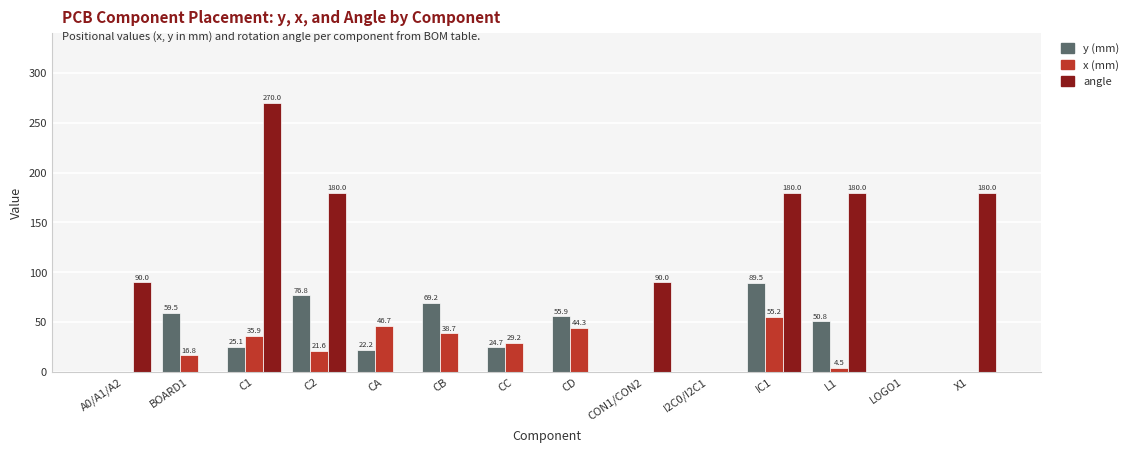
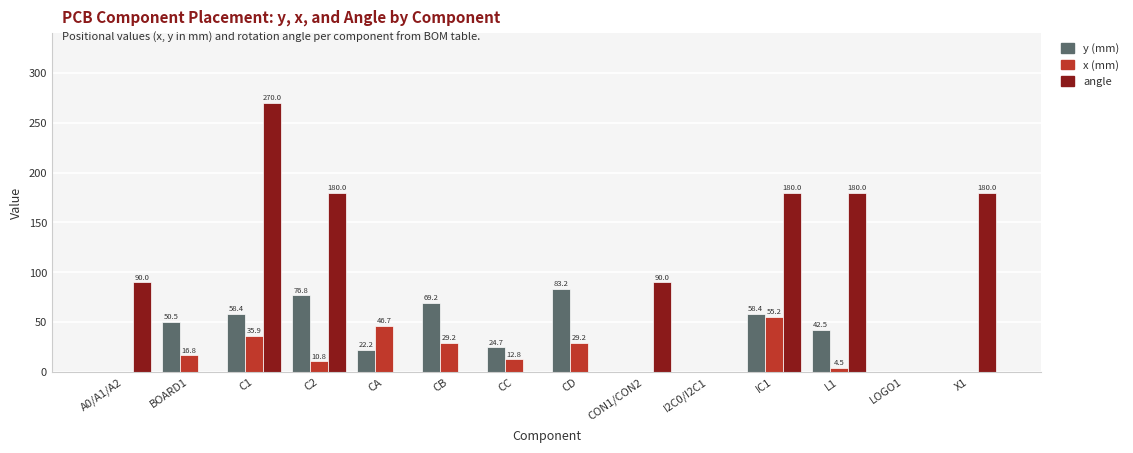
y (mm), BOARD1: 59.5 -> 50.5
y (mm), C1: 25.1 -> 58.4
x (mm), C2: 21.6 -> 10.8
x (mm), CB: 38.7 -> 29.2
x (mm), CC: 29.2 -> 12.8
y (mm), CD: 55.9 -> 83.2
x (mm), CD: 44.3 -> 29.2
y (mm), IC1: 89.5 -> 58.4
y (mm), L1: 50.8 -> 42.5
